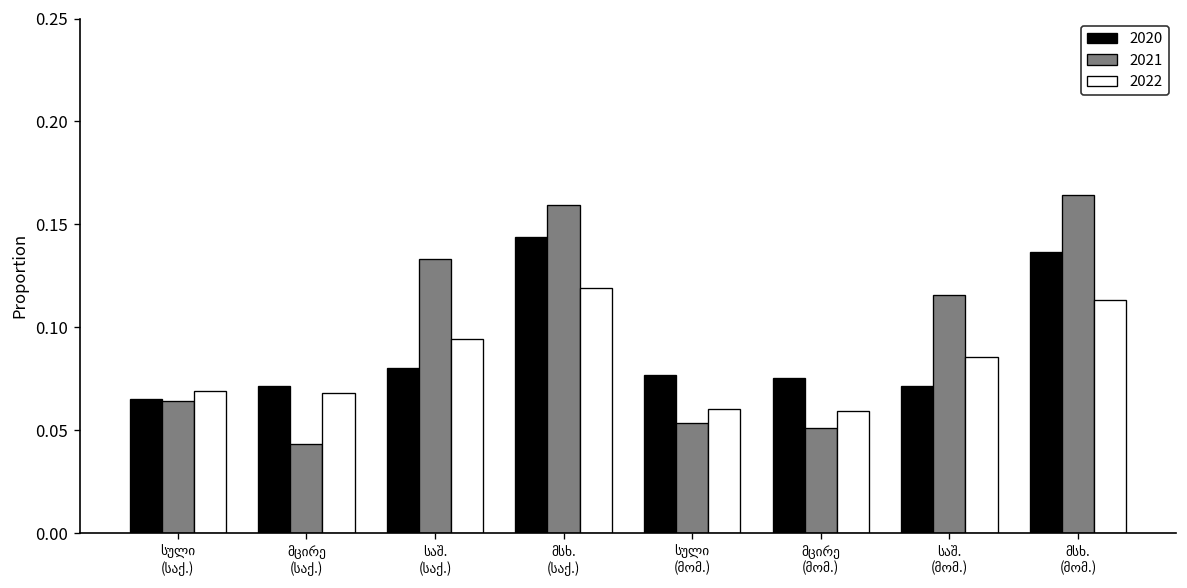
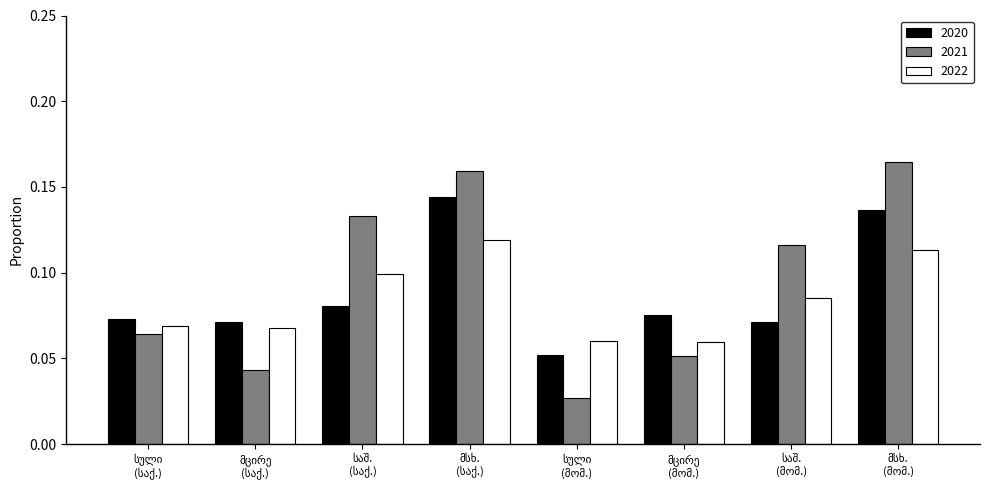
2020, სული (საქ.): 0.065 -> 0.073
2022, საშ. (საქ.): 0.094 -> 0.099
2020, სული (მომ.): 0.077 -> 0.052
2021, სული (მომ.): 0.054 -> 0.027
